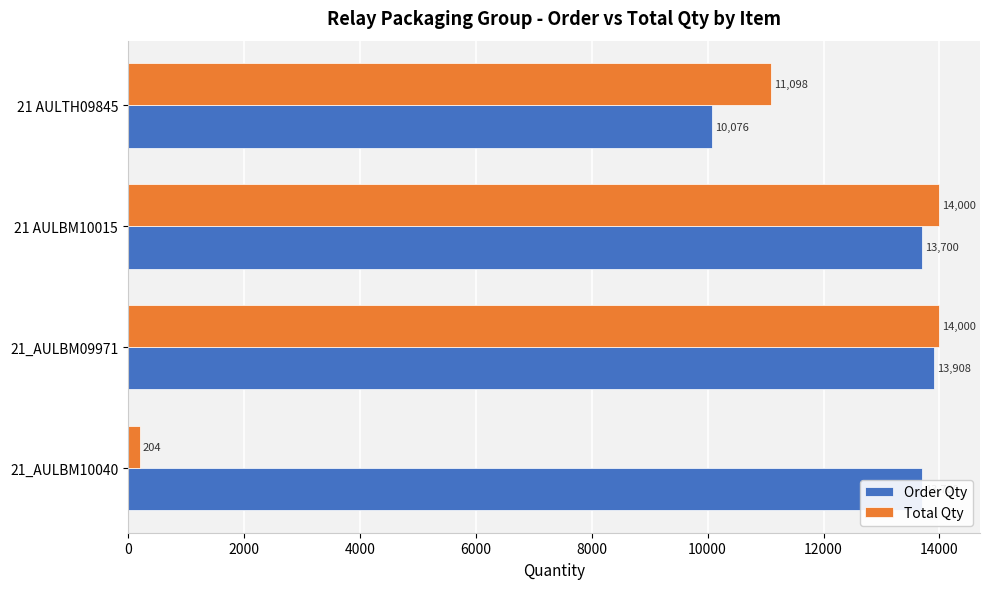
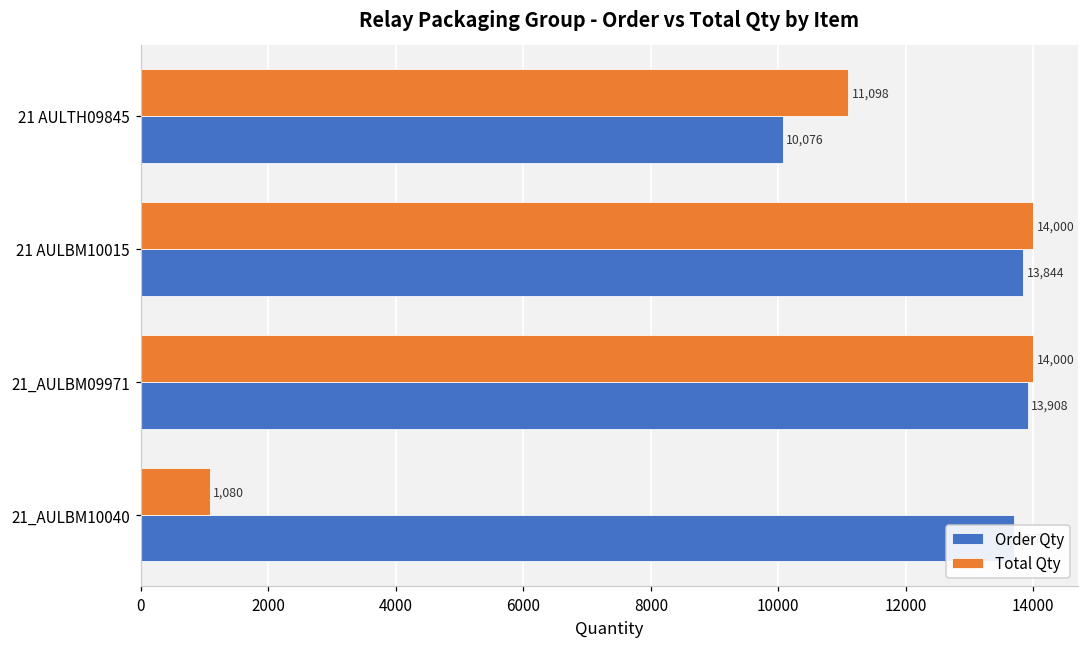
Order Qty, 21 AULBM10015: 13,700 -> 13,844
Total Qty, 21_AULBM10040: 204 -> 1,080
